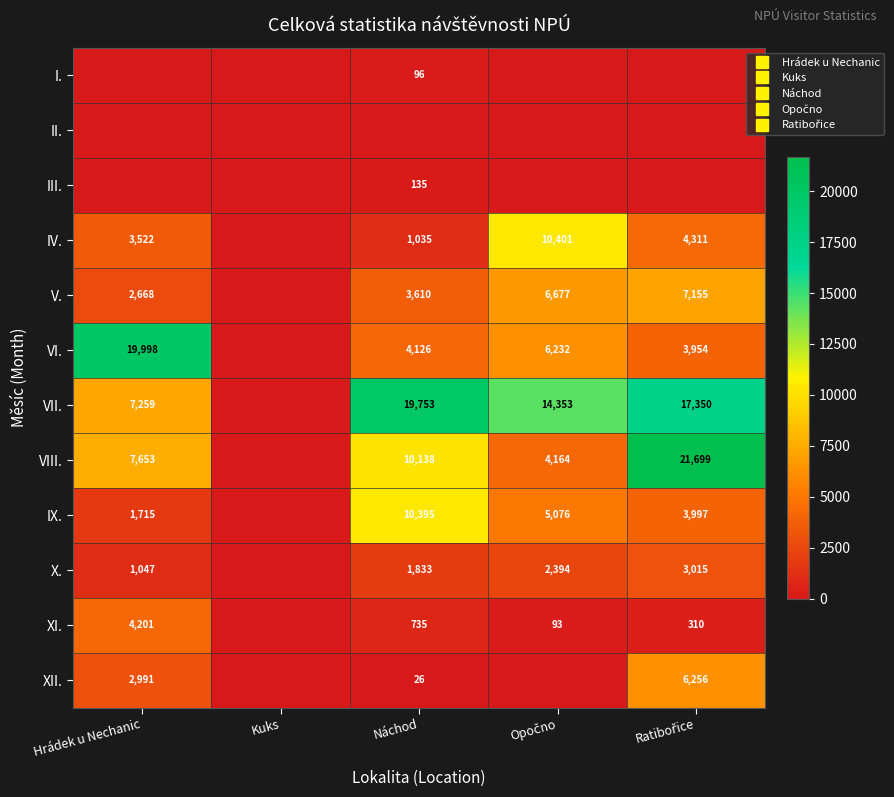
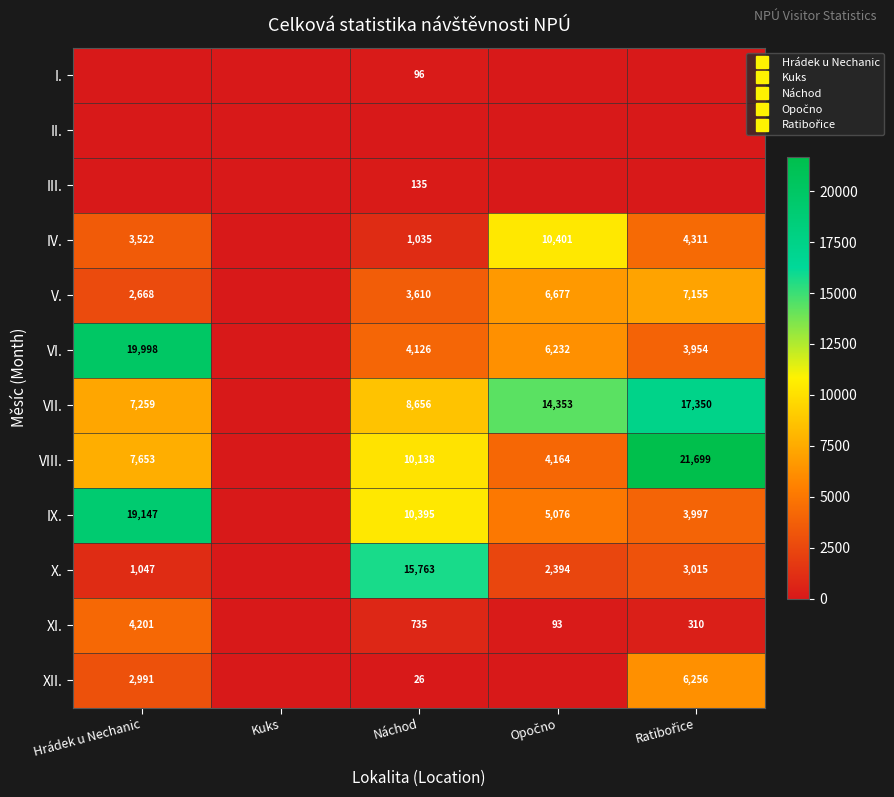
VII., Náchod: 19,753 -> 8,656
IX., Hrádek u Nechanic: 1,715 -> 19,147
X., Náchod: 1,833 -> 15,763
